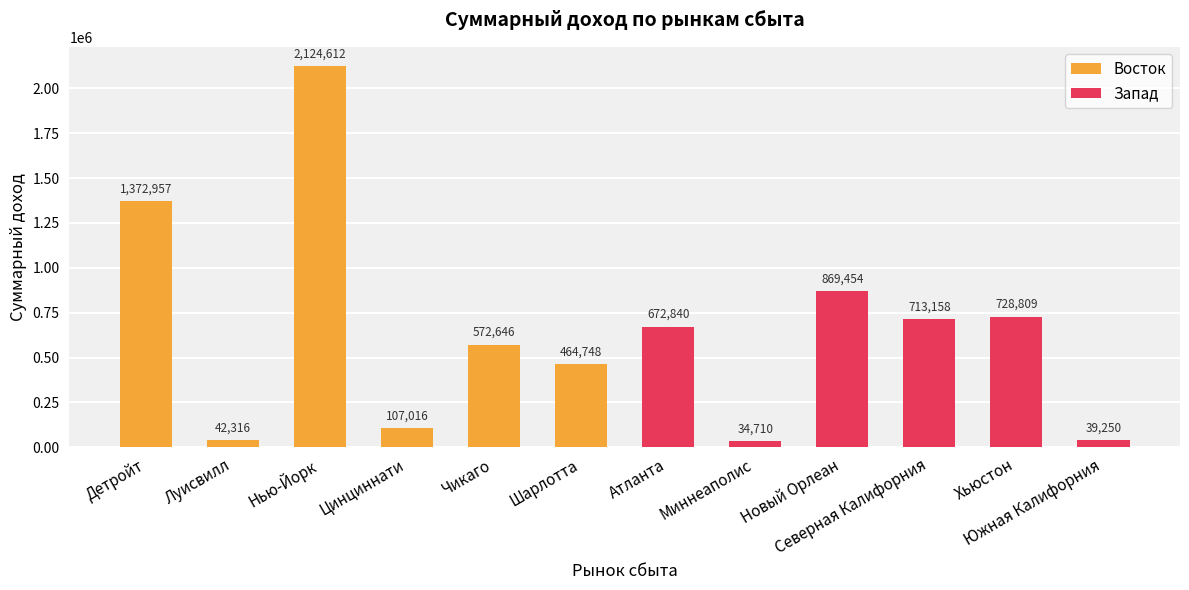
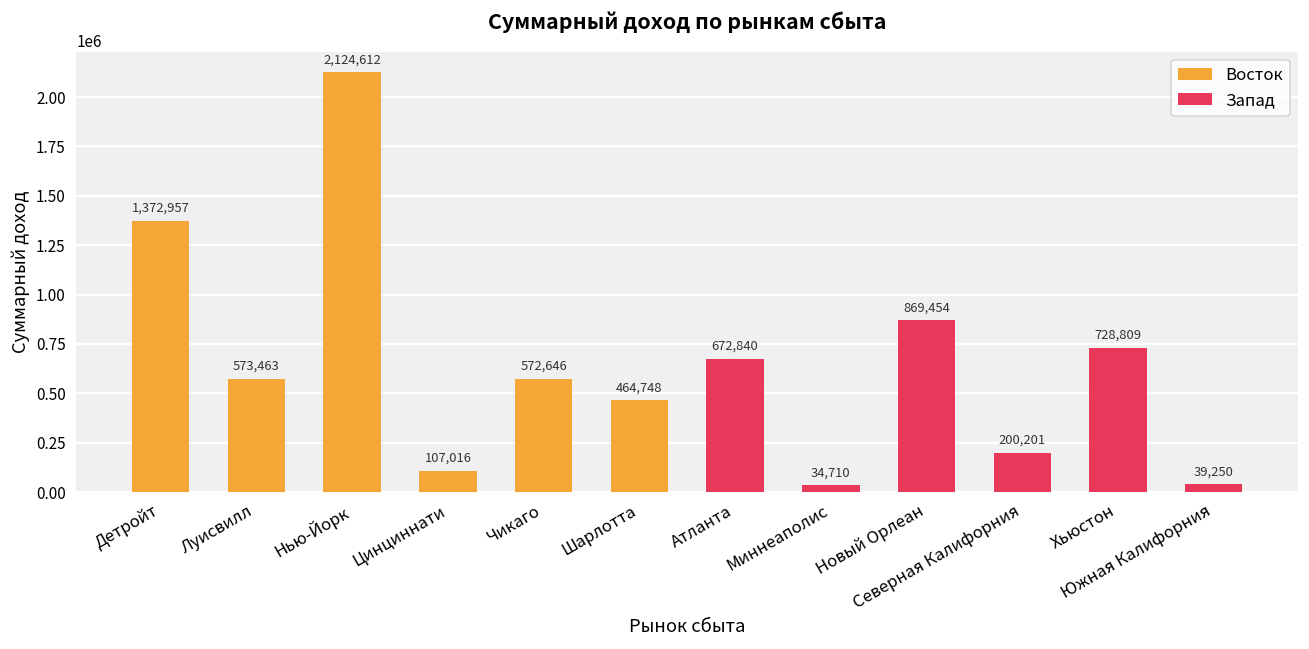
Восток, Луисвилл: 42,316 -> 573,463
Запад, Северная Калифорния: 713,158 -> 200,201
